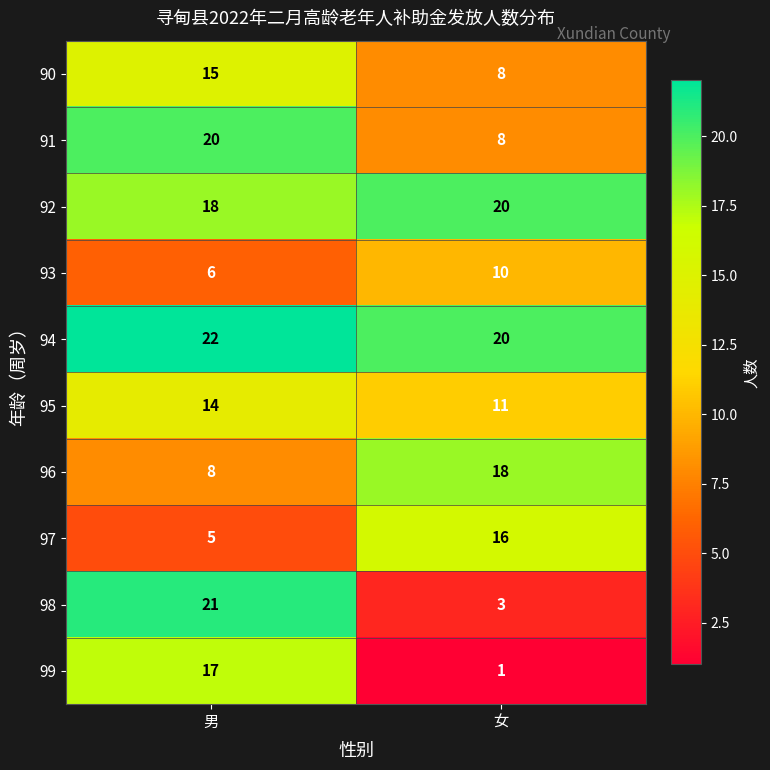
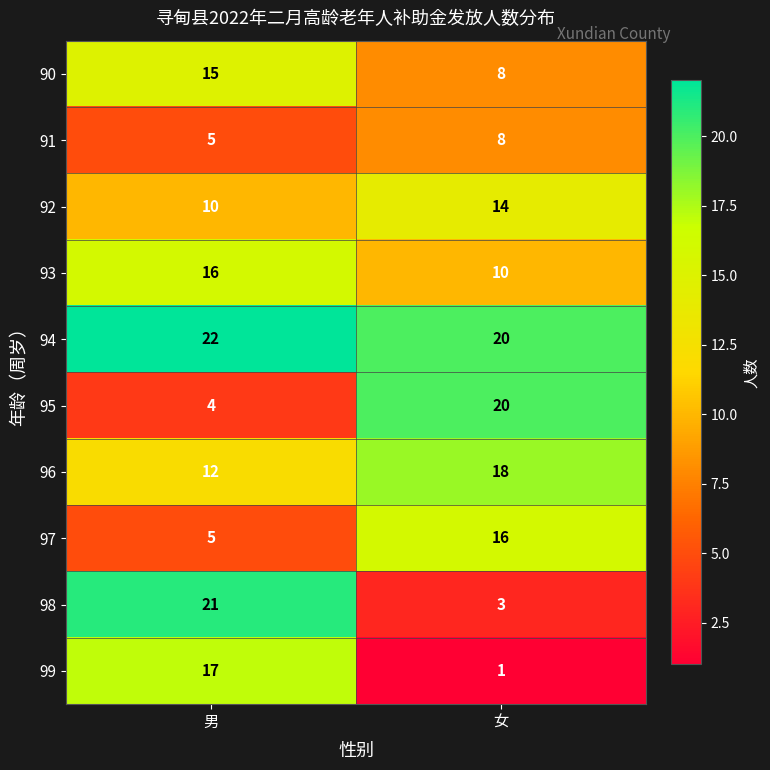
91, 男: 20 -> 5
92, 男: 18 -> 10
92, 女: 20 -> 14
93, 男: 6 -> 16
95, 男: 14 -> 4
95, 女: 11 -> 20
96, 男: 8 -> 12
